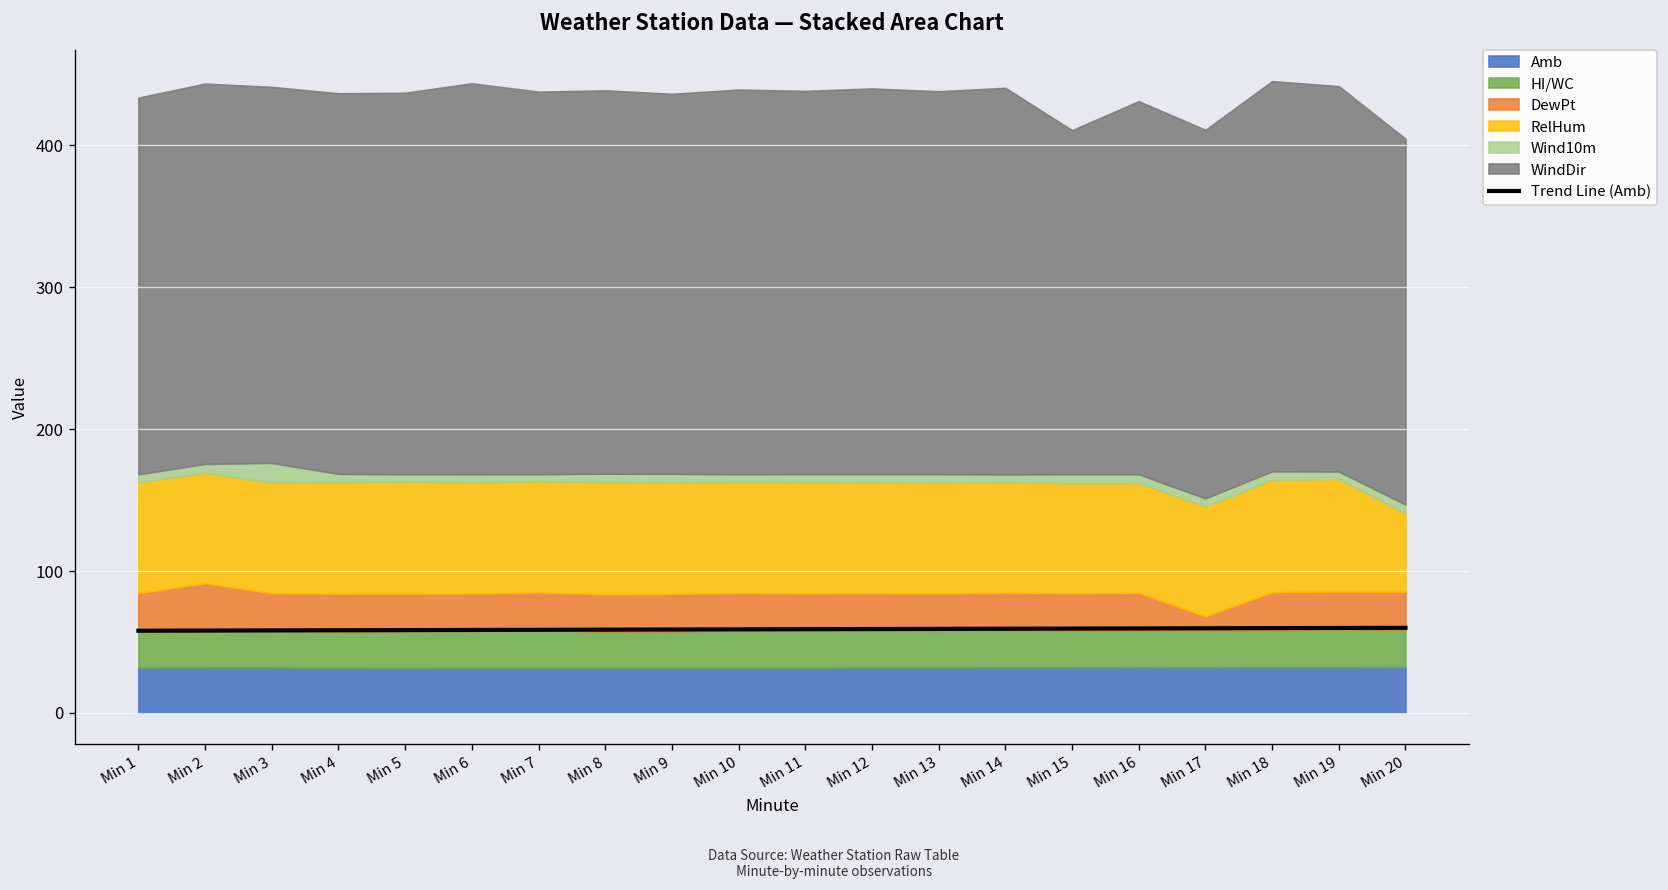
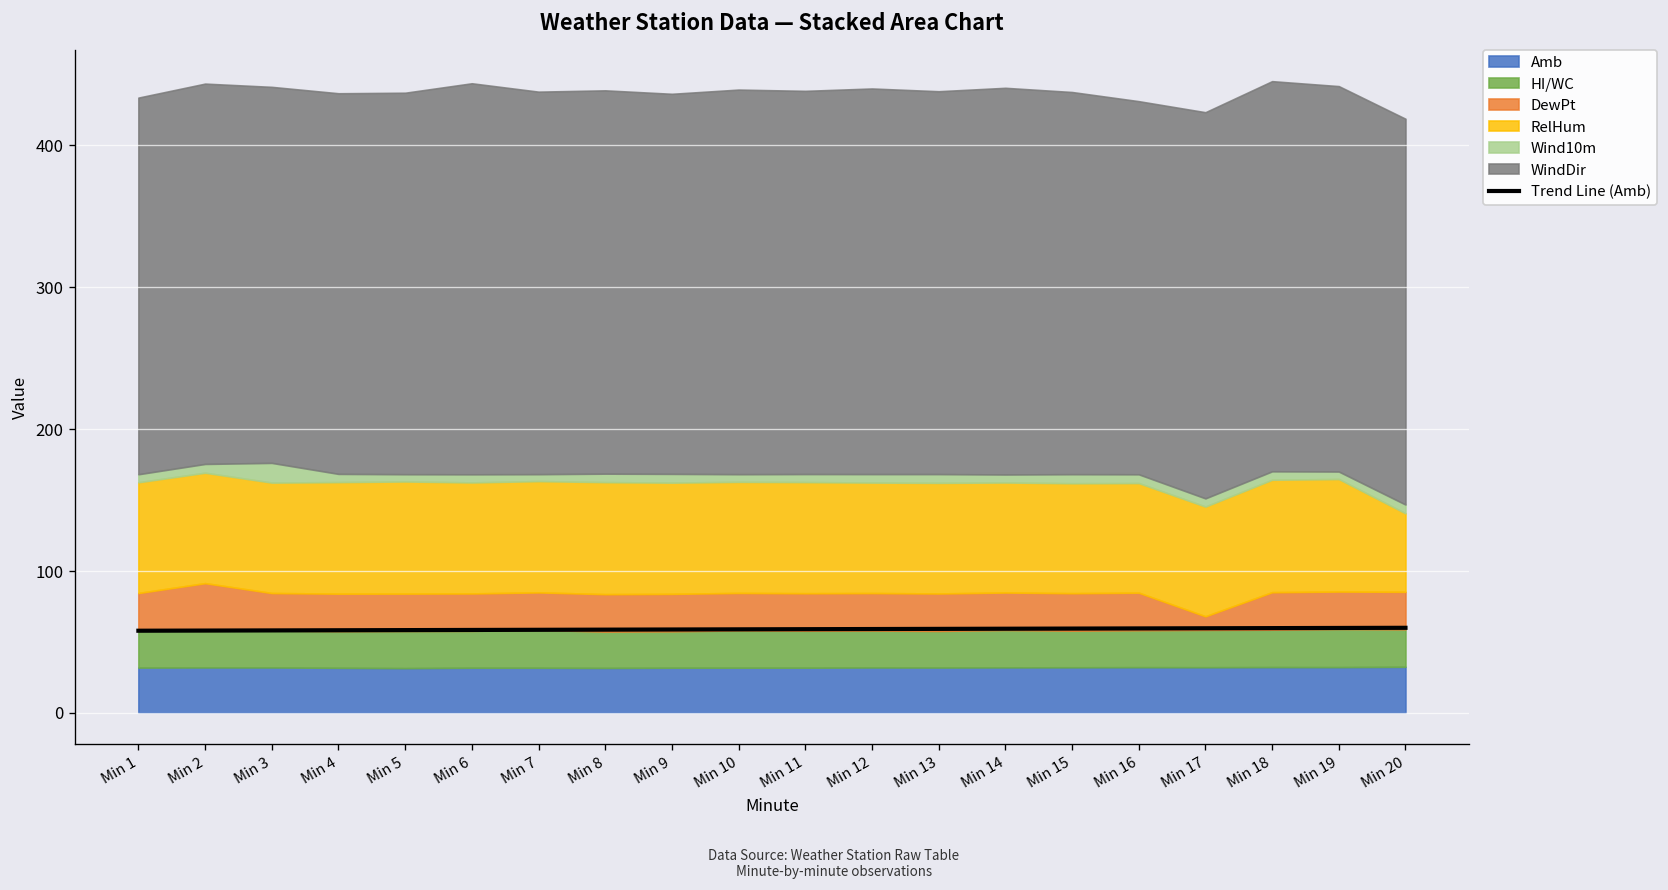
WindDir, Min 15: 243 -> 270
WindDir, Min 17: 260 -> 272
WindDir, Min 20: 258 -> 272
